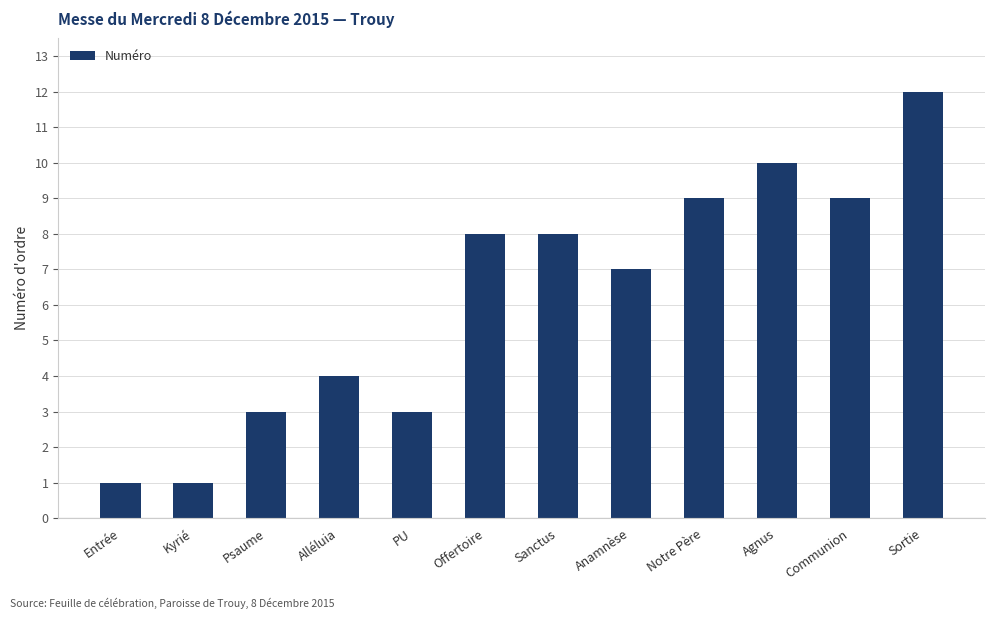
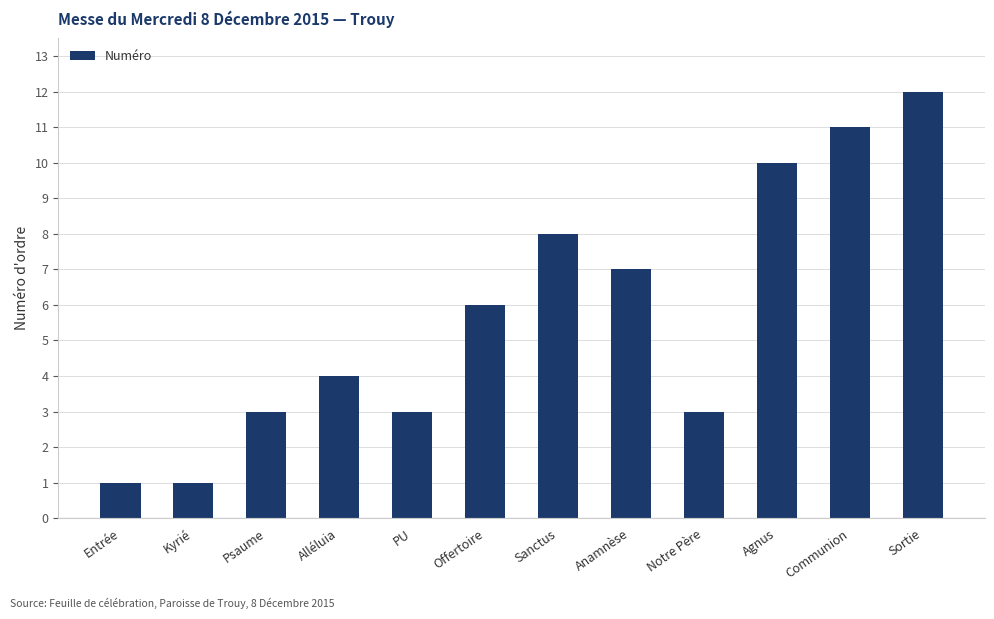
Offertoire: 8 -> 6
Notre Père: 9 -> 3
Communion: 9 -> 11
